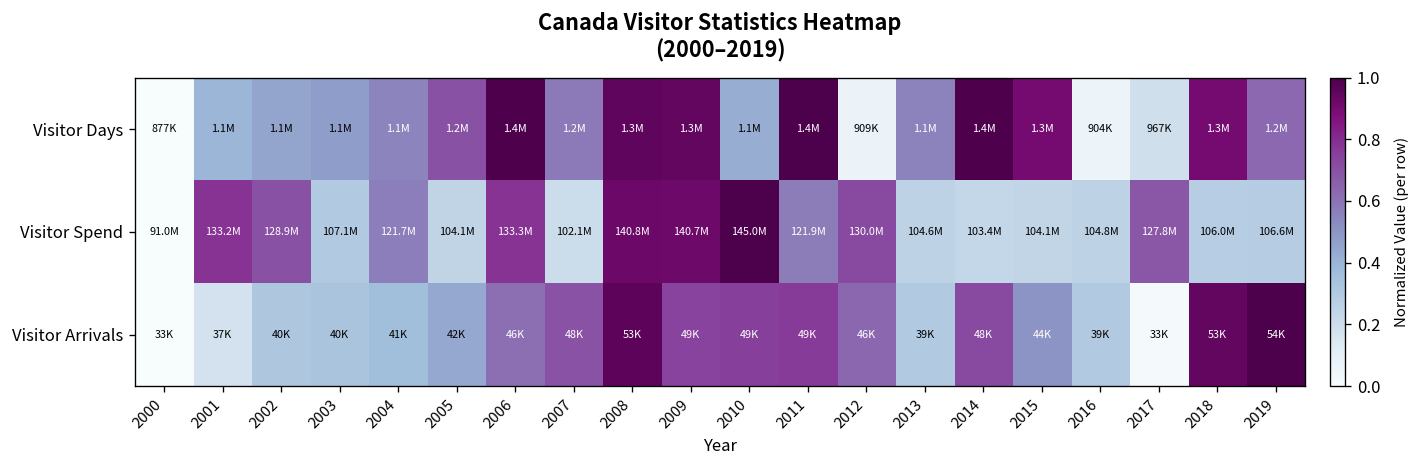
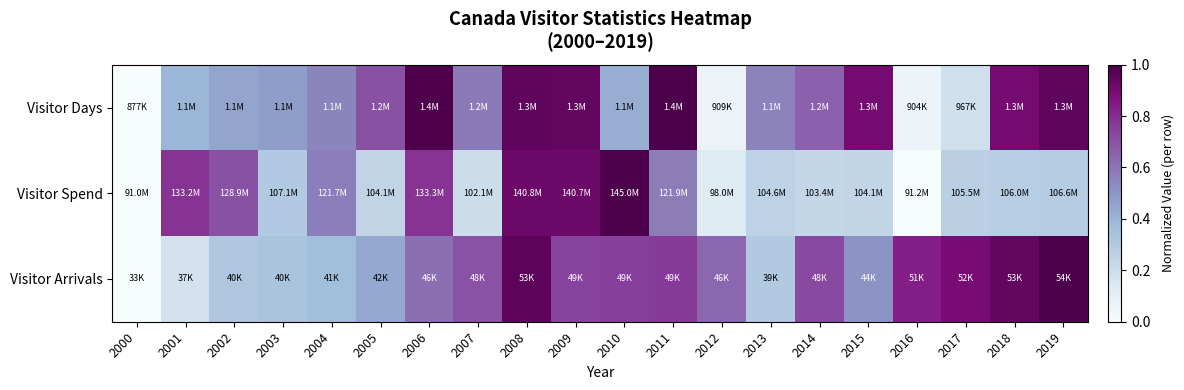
Visitor Days, 2014: 1.4M -> 1.2M
Visitor Days, 2019: 1.2M -> 1.3M
Visitor Spend, 2012: 130.0M -> 98.0M
Visitor Spend, 2016: 104.8M -> 91.2M
Visitor Spend, 2017: 127.8M -> 105.5M
Visitor Arrivals, 2016: 39K -> 51K
Visitor Arrivals, 2017: 33K -> 52K
